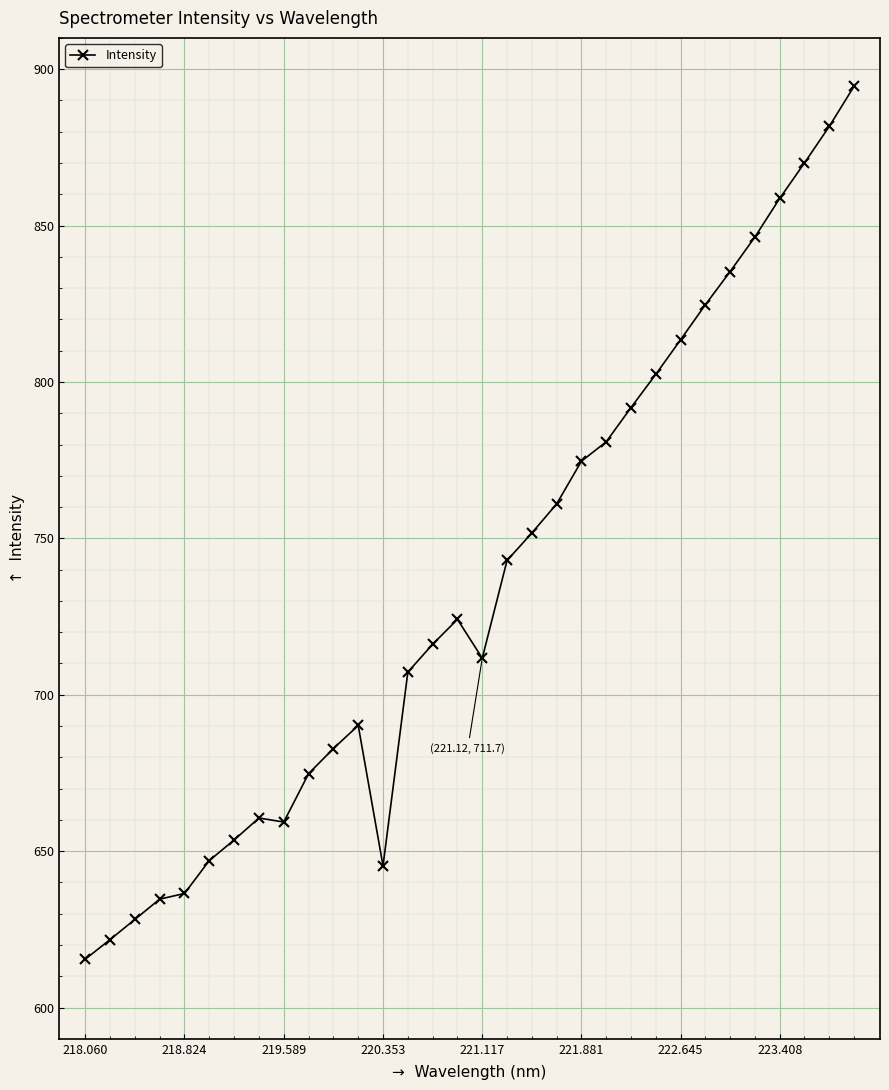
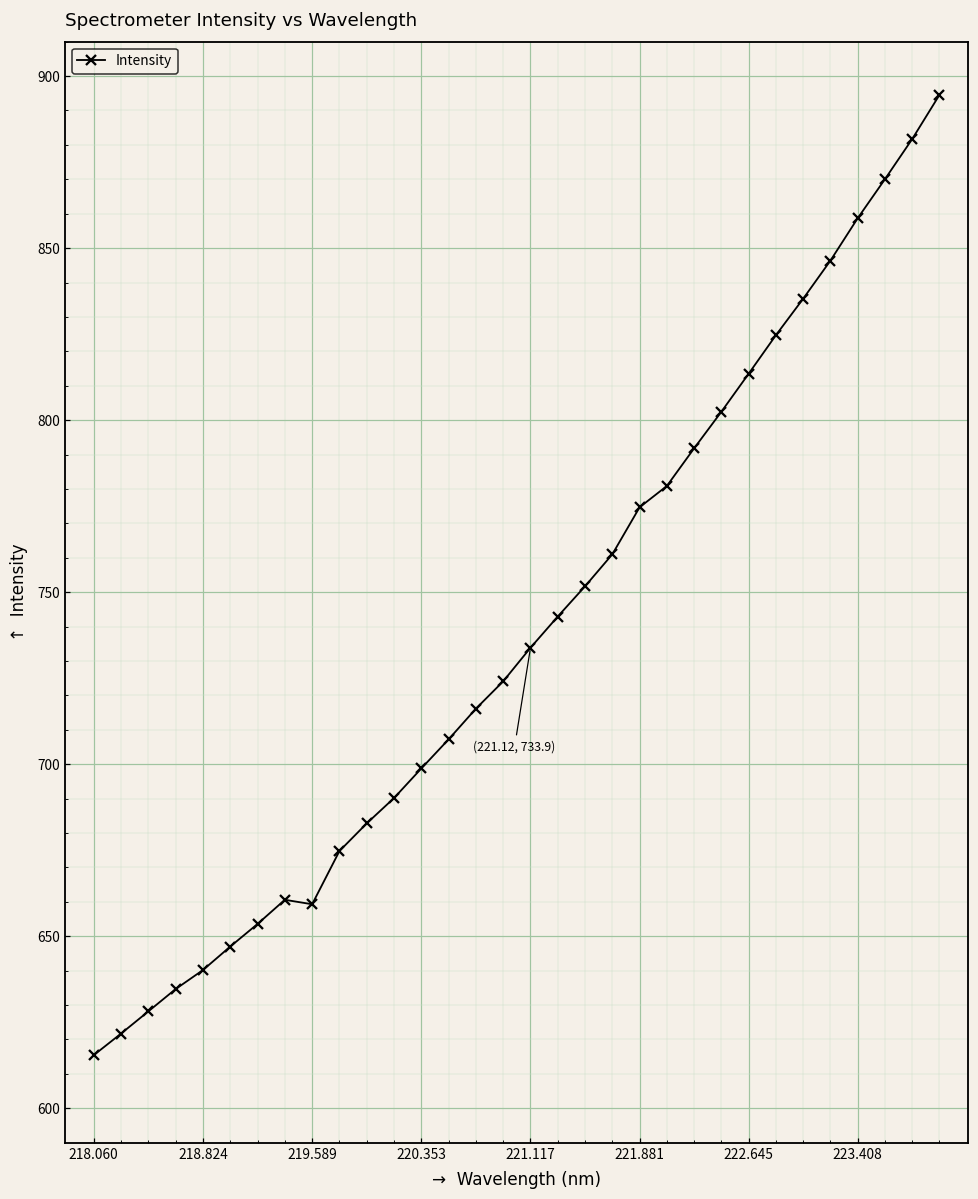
218.824: 636 -> 640
220.353: 645 -> 699
221.117: 711.7 -> 733.9
